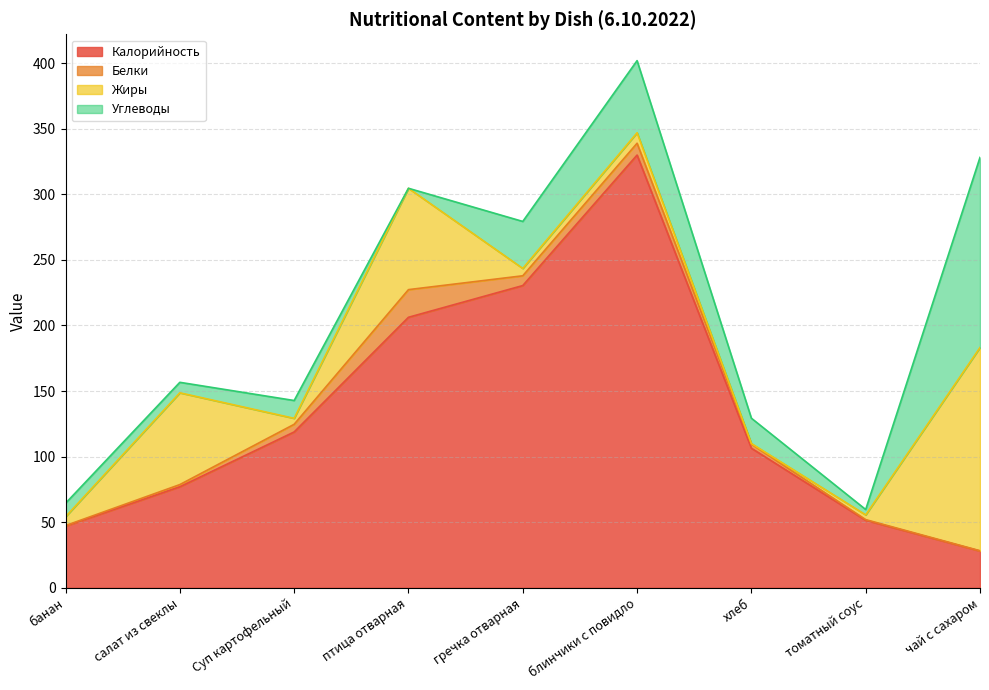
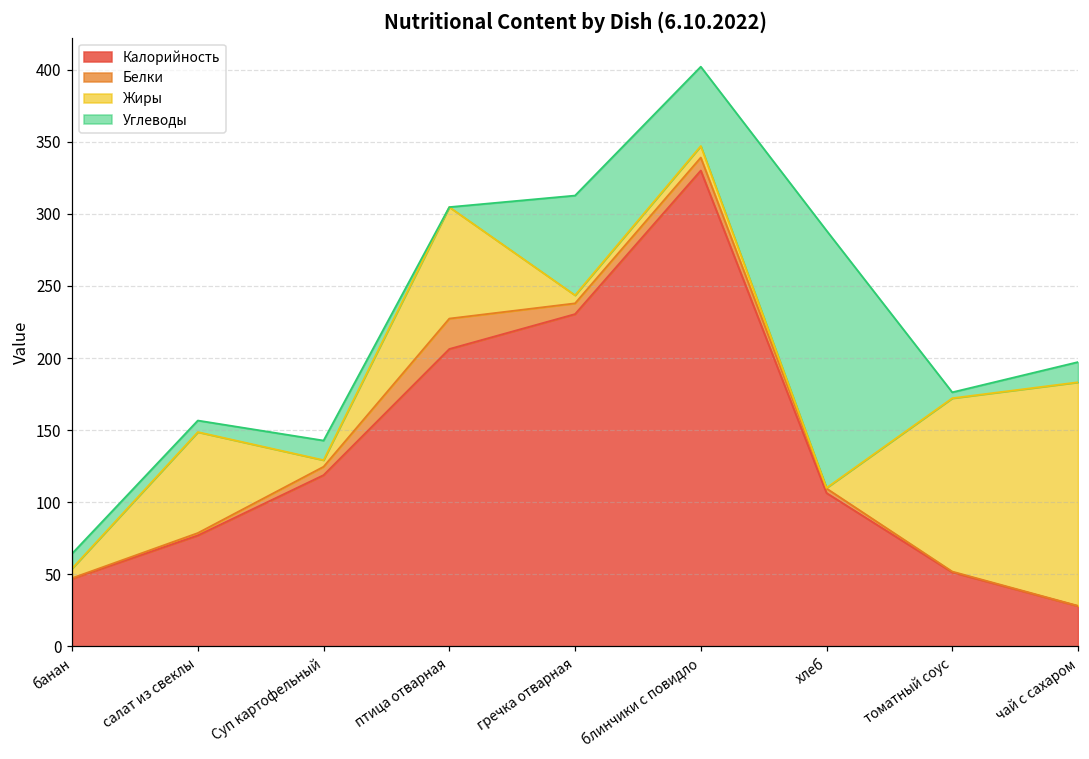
Углеводы, гречка отварная: 36 -> 69
Углеводы, хлеб: 19 -> 178
Жиры, томатный соус: 4 -> 120
Углеводы, чай с сахаром: 145 -> 14
